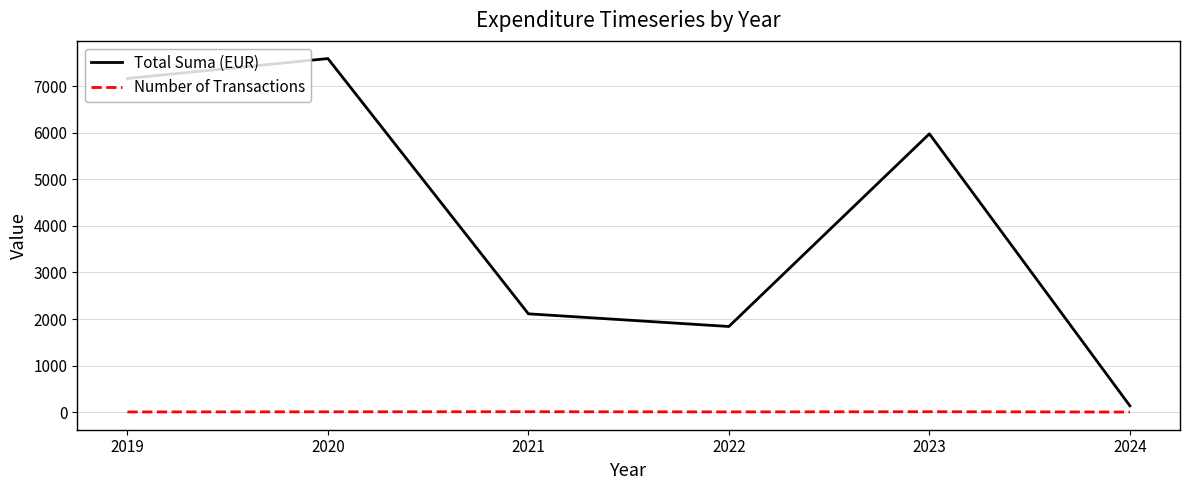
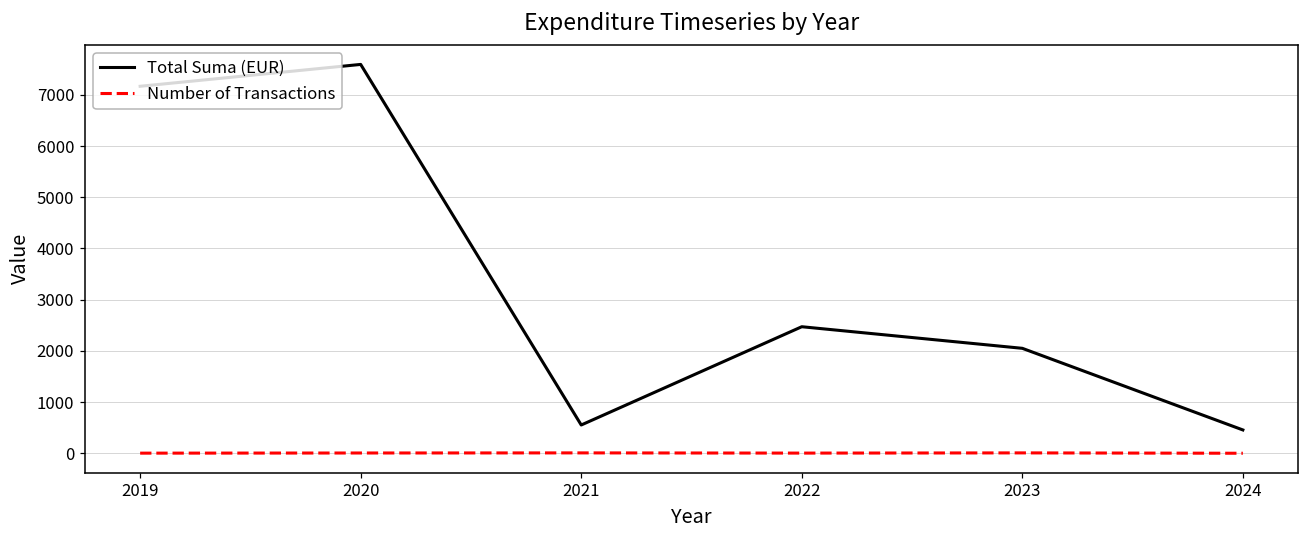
Total Suma (EUR), 2021: 2100 -> 600
Total Suma (EUR), 2022: 1800 -> 2500
Total Suma (EUR), 2023: 6000 -> 2100
Total Suma (EUR), 2024: 100 -> 500
